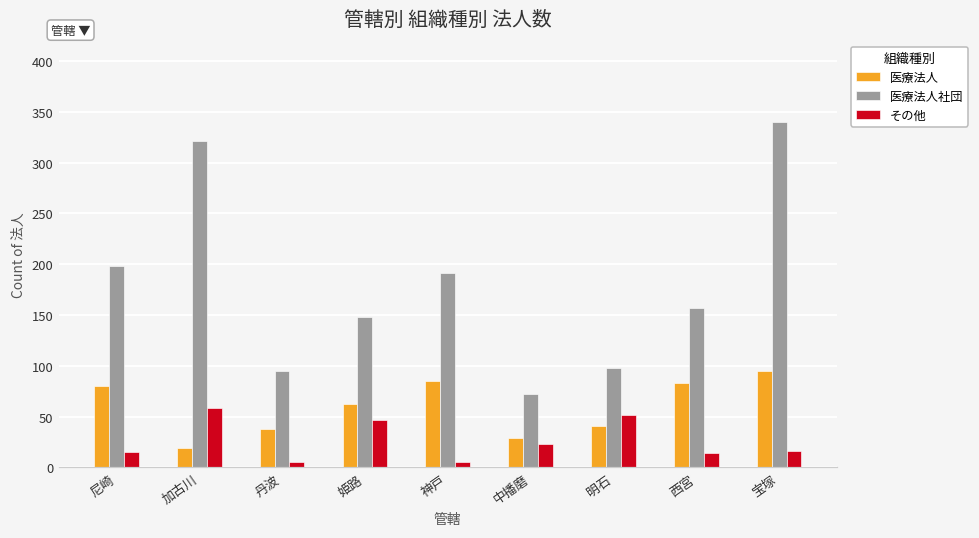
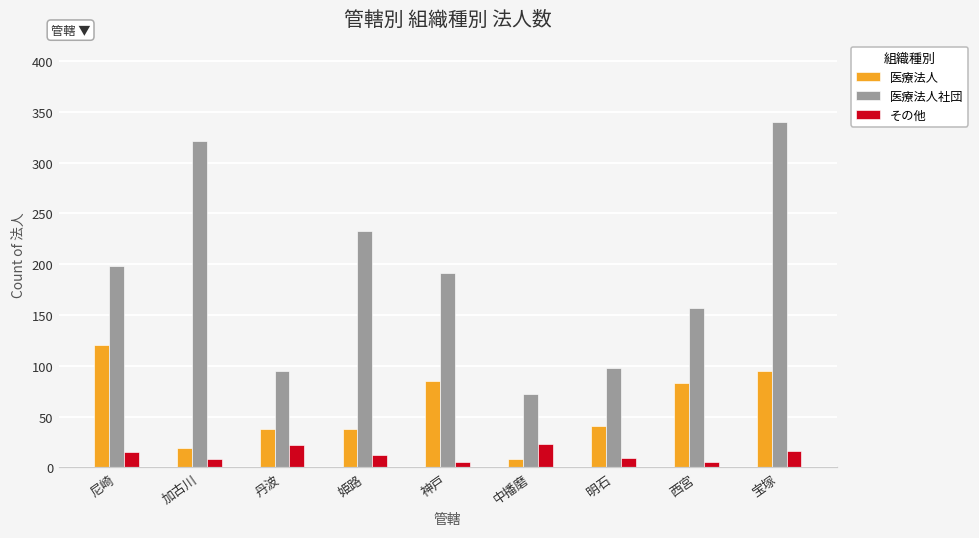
医療法人, 尼崎: 80 -> 120
その他, 加古川: 60 -> 10
その他, 丹波: 10 -> 20
医療法人, 姫路: 60 -> 40
医療法人社団, 姫路: 150 -> 230
その他, 姫路: 50 -> 10
医療法人, 中播磨: 30 -> 10
その他, 明石: 50 -> 10
その他, 西宮: 14 -> 5
